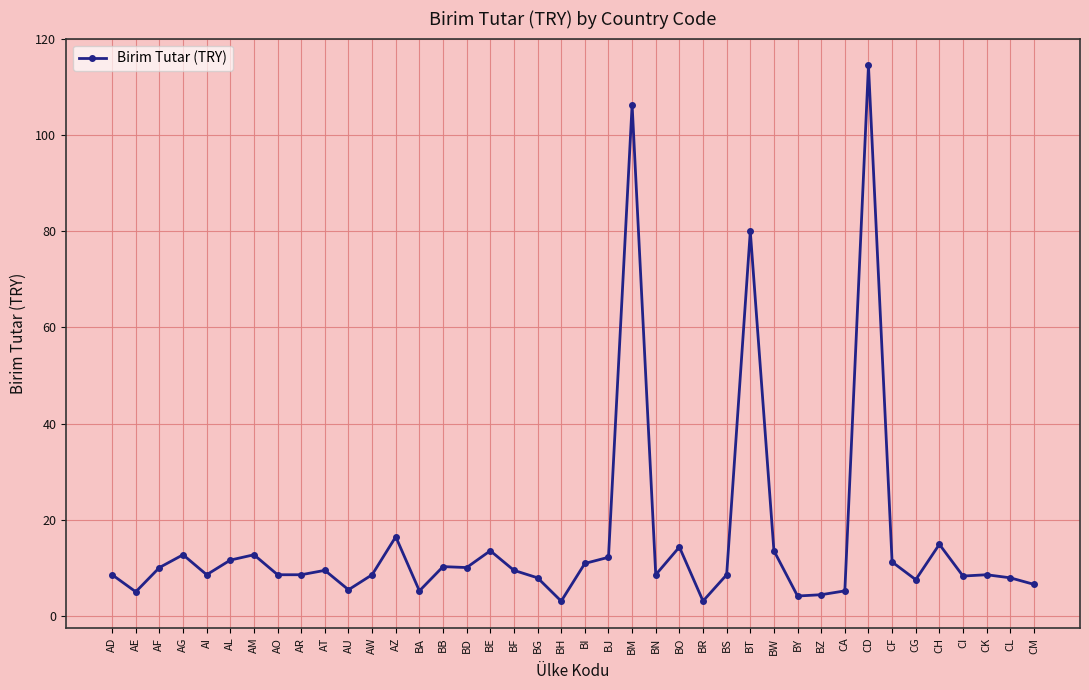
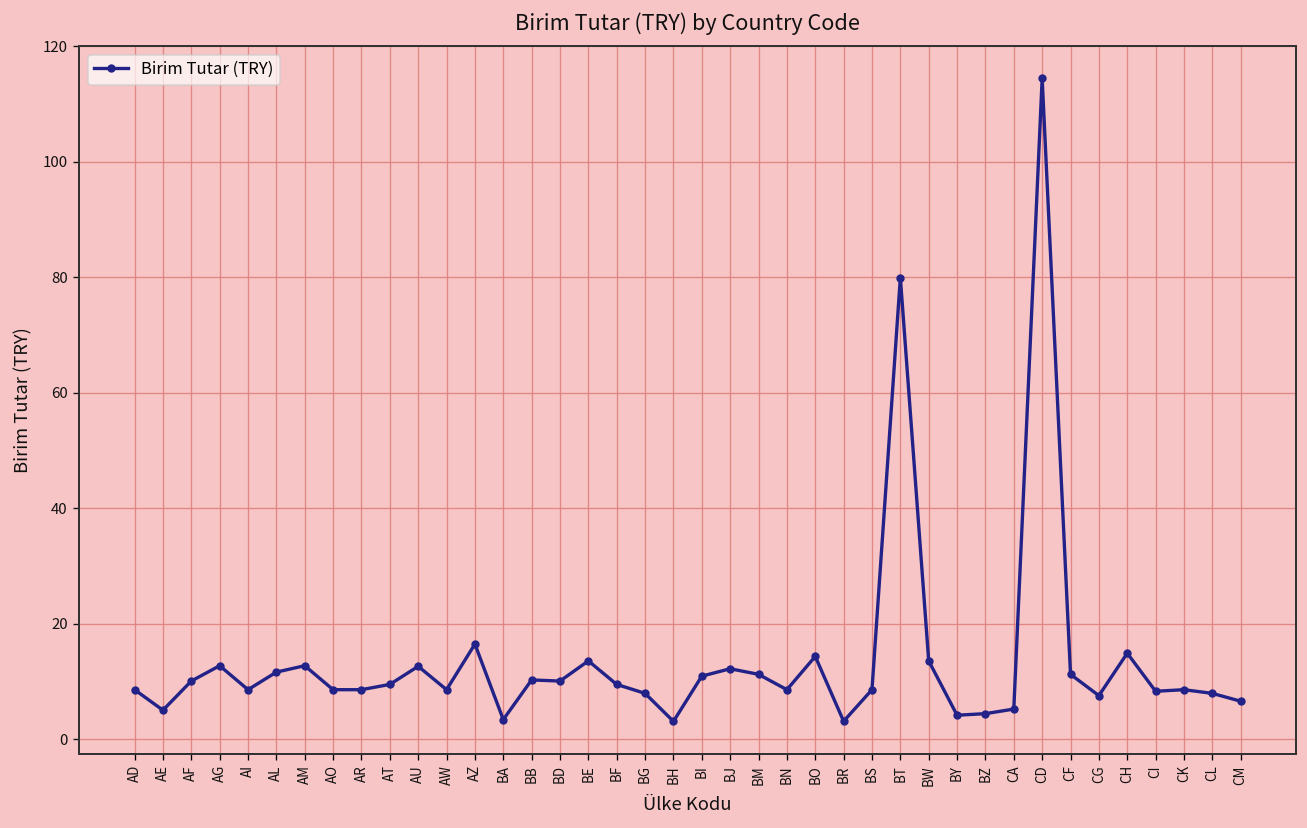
AU: 5 -> 13
BA: 5 -> 3
BM: 106 -> 11
